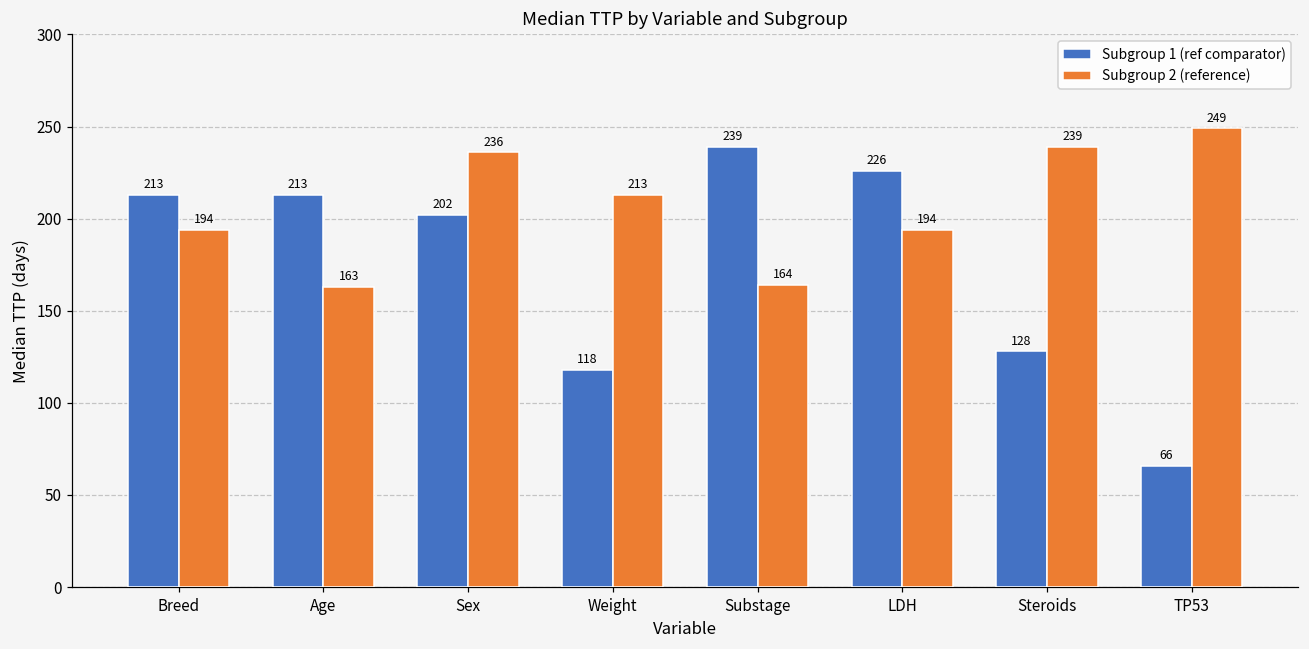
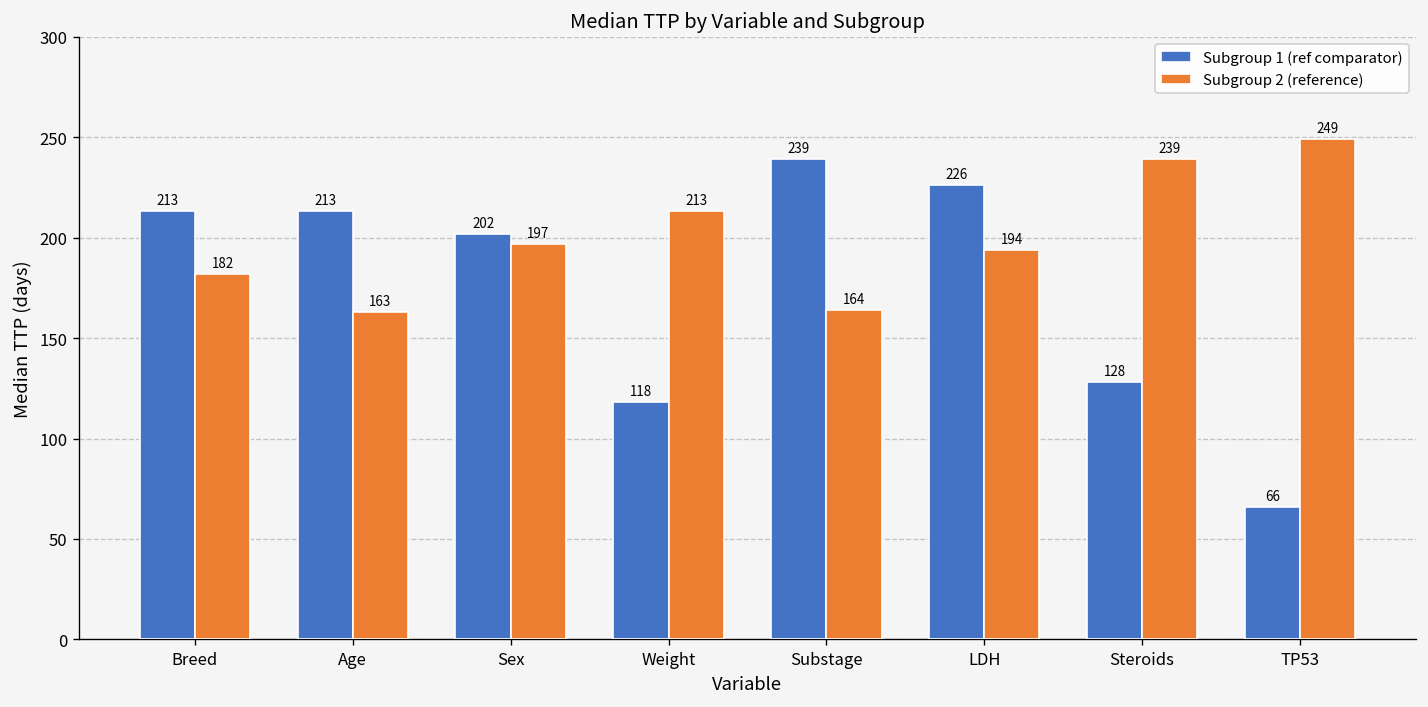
Subgroup 2 (reference), Breed: 194 -> 182
Subgroup 2 (reference), Sex: 236 -> 197
